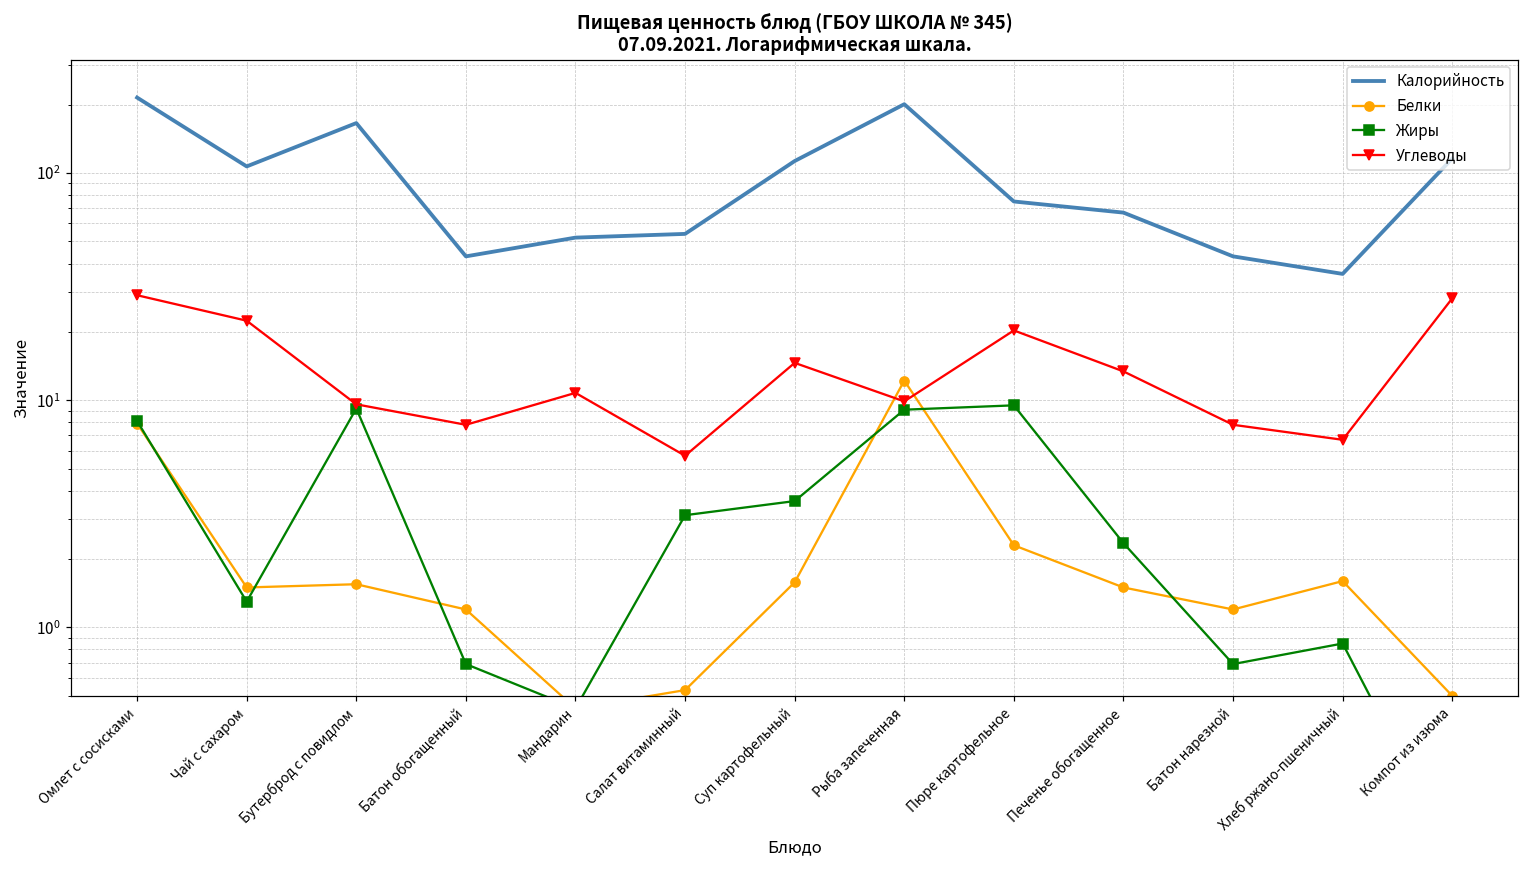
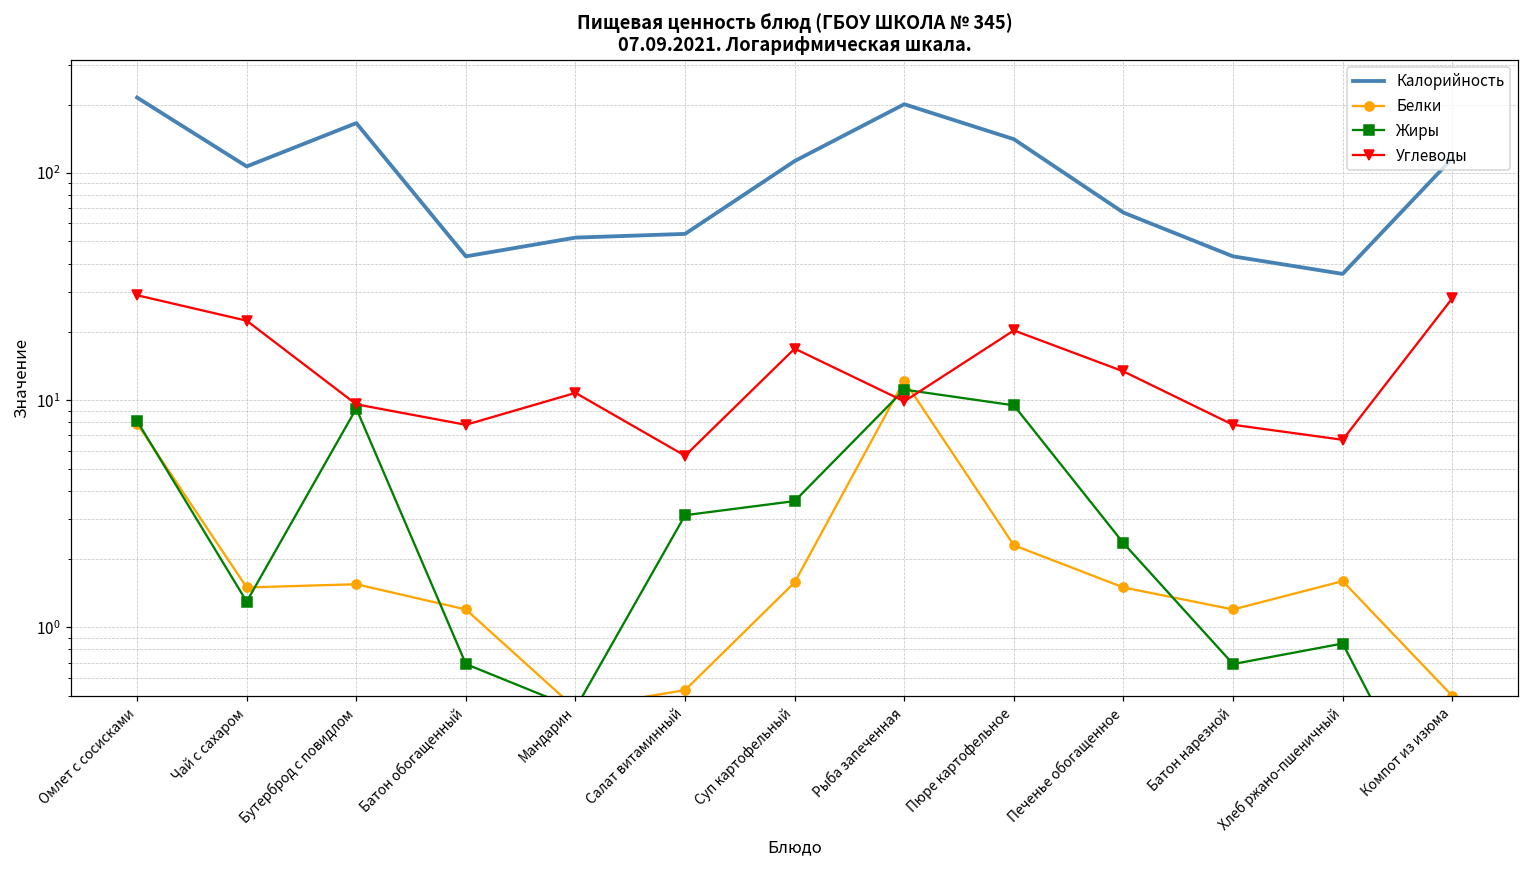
Углеводы, Суп картофельный: 15 -> 17
Жиры, Рыба запеченная: 9 -> 11
Калорийность, Пюре картофельное: 75 -> 140
